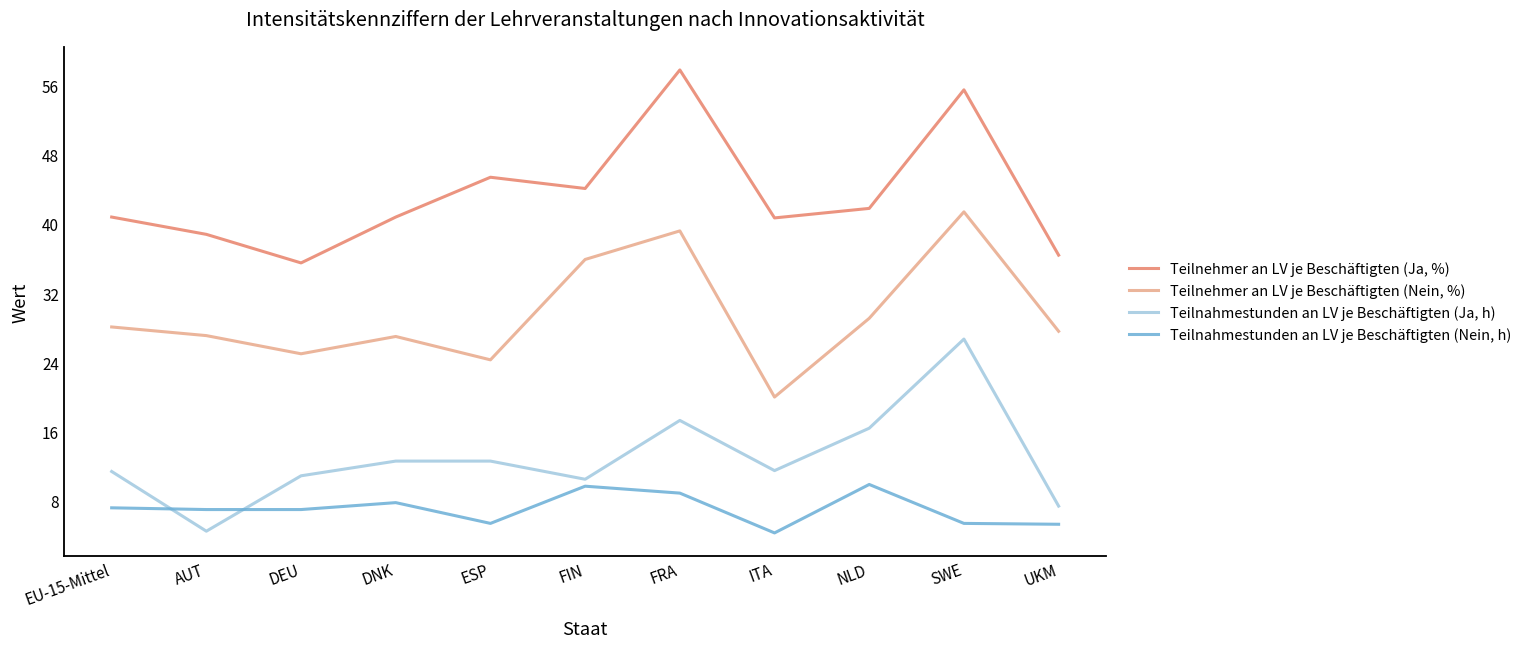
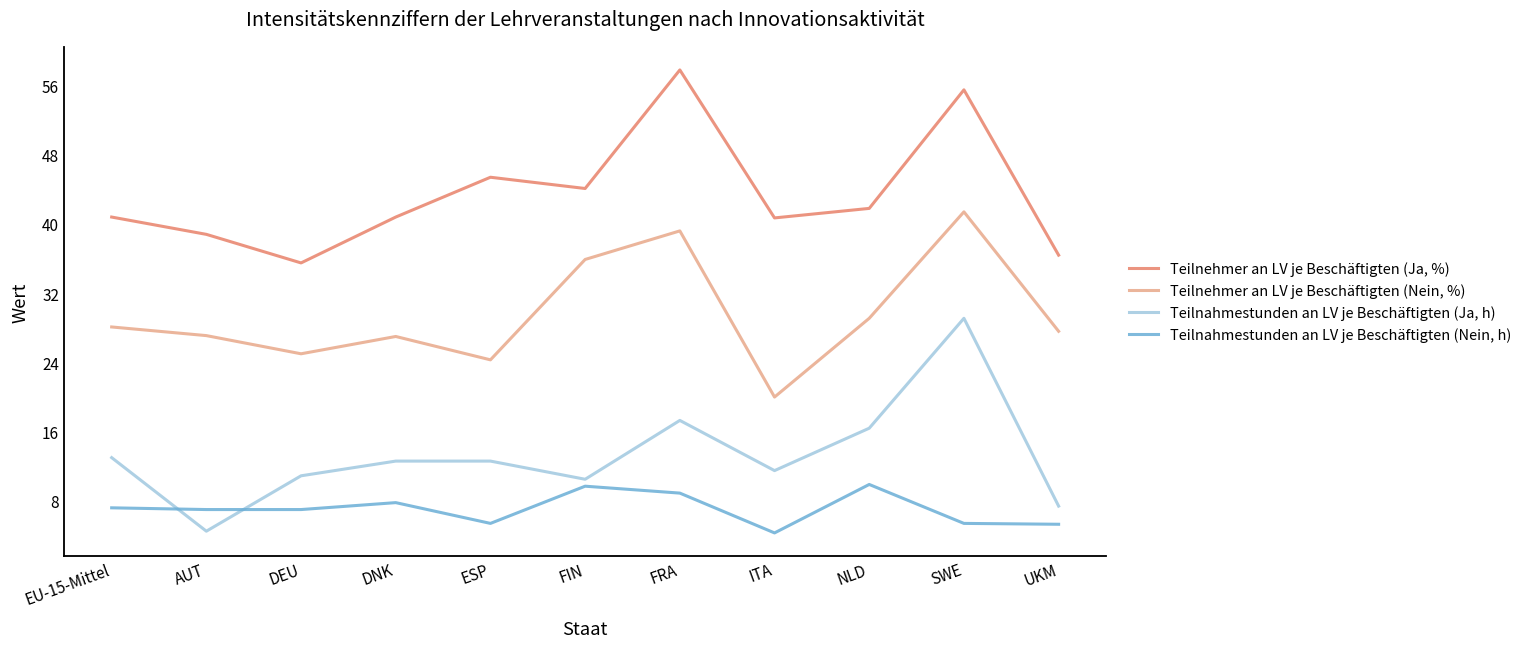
Teilnahmestunden an LV je Beschäftigten (Ja, h), EU-15-Mittel: 11 -> 13
Teilnahmestunden an LV je Beschäftigten (Ja, h), SWE: 27 -> 29
